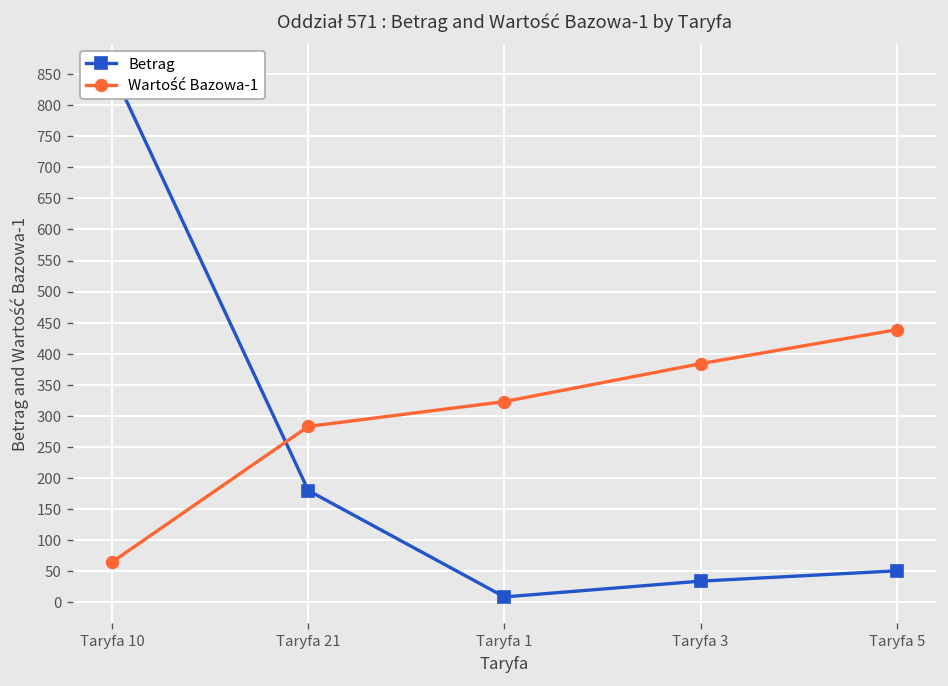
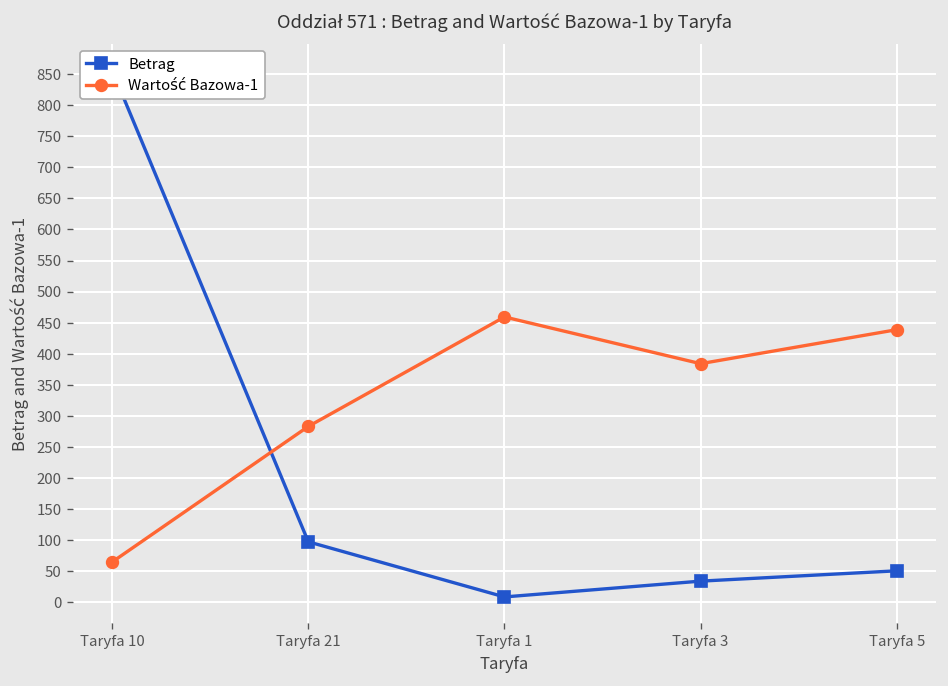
Betrag, Taryfa 21: 180 -> 100
Wartość Bazowa-1, Taryfa 1: 320 -> 460
